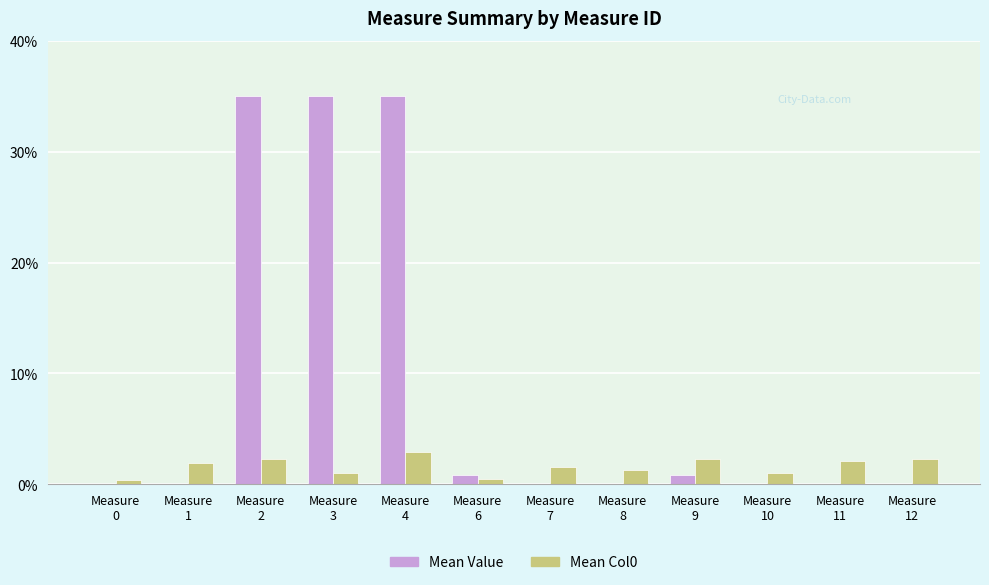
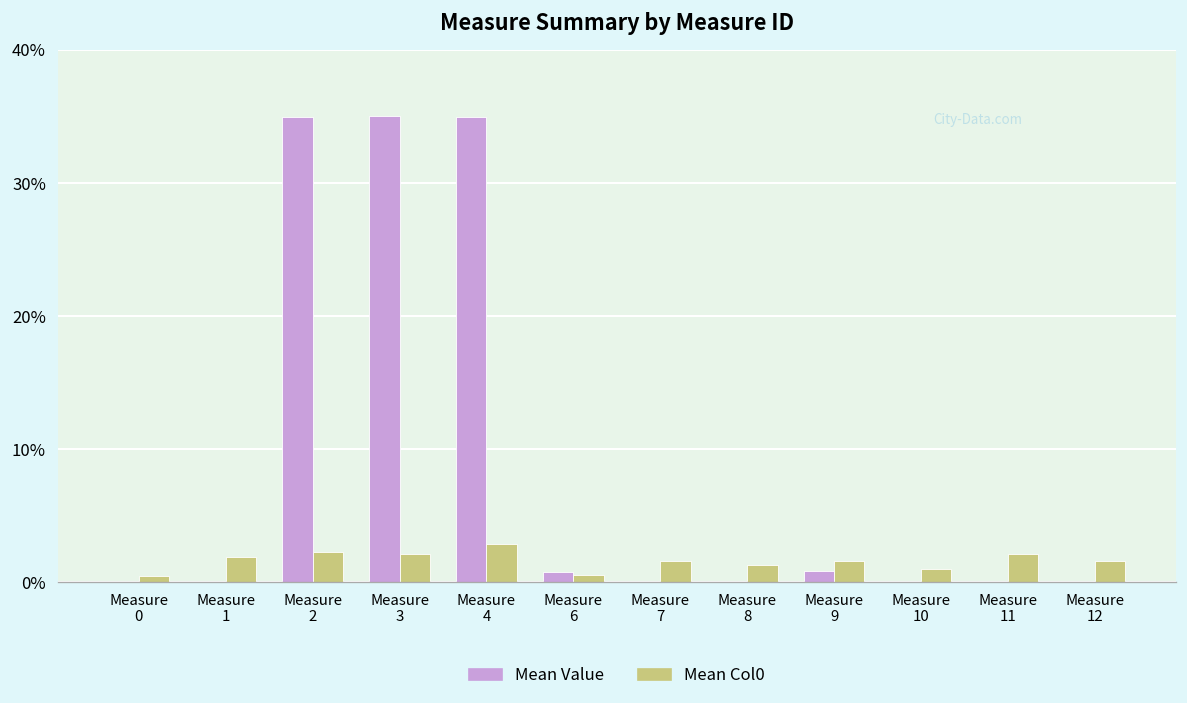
Mean Col0, Measure 3: 1.0% -> 2.2%
Mean Col0, Measure 9: 2.3% -> 1.6%
Mean Col0, Measure 12: 2.3% -> 1.6%
